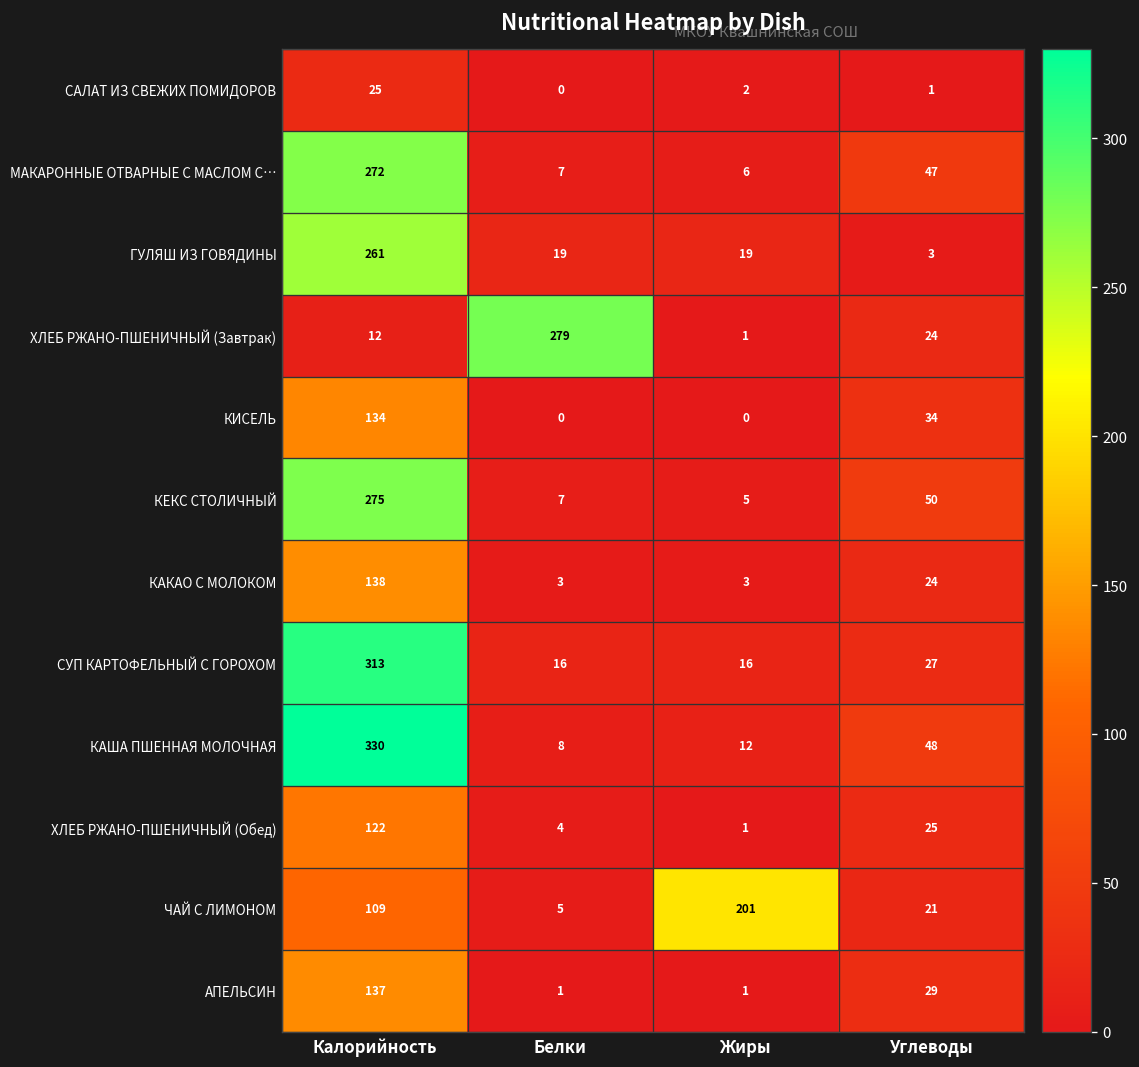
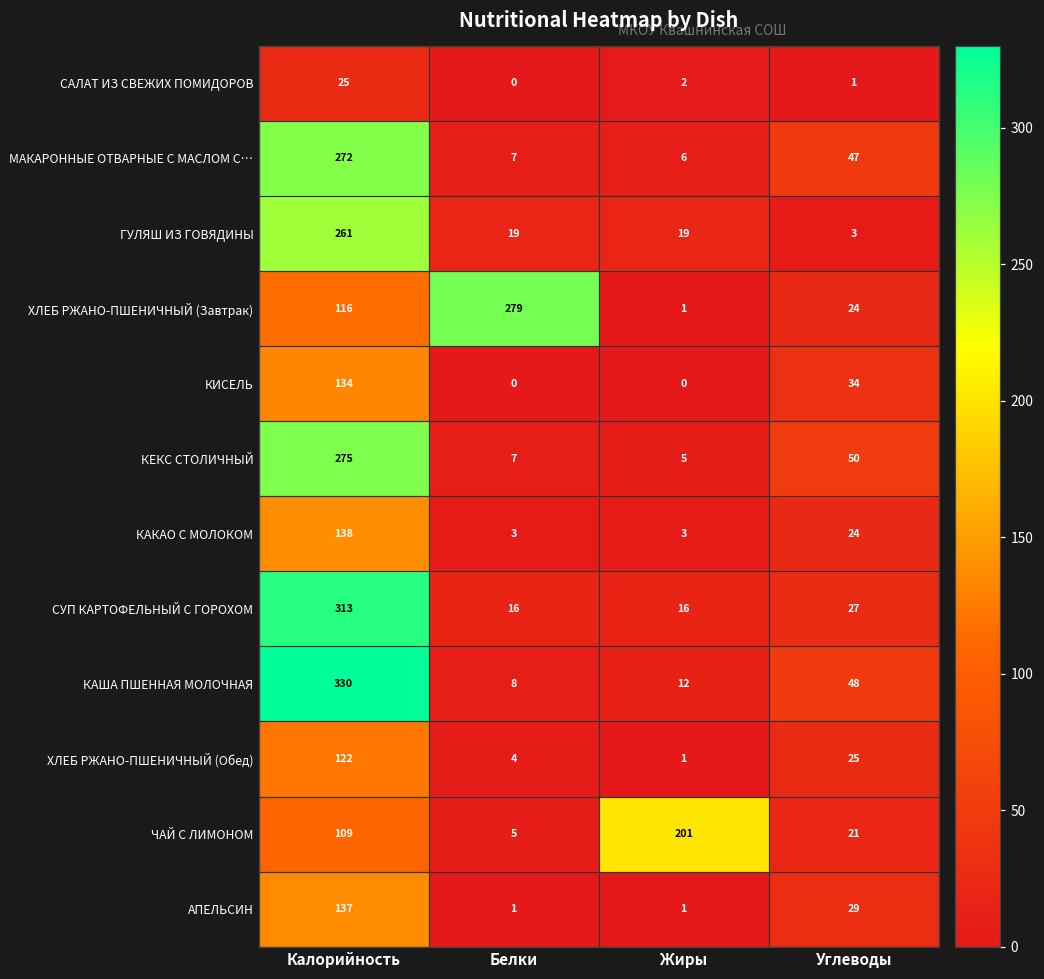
ХЛЕБ РЖАНО-ПШЕНИЧНЫЙ (Завтрак), Калорийность: 12 -> 116
